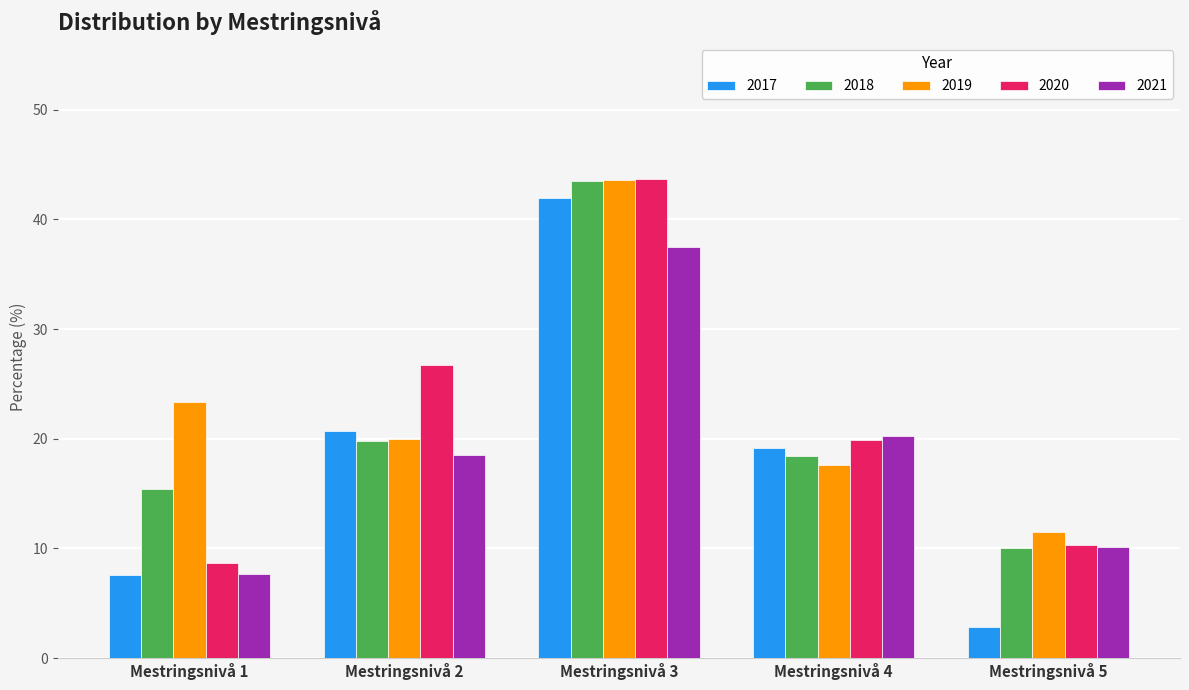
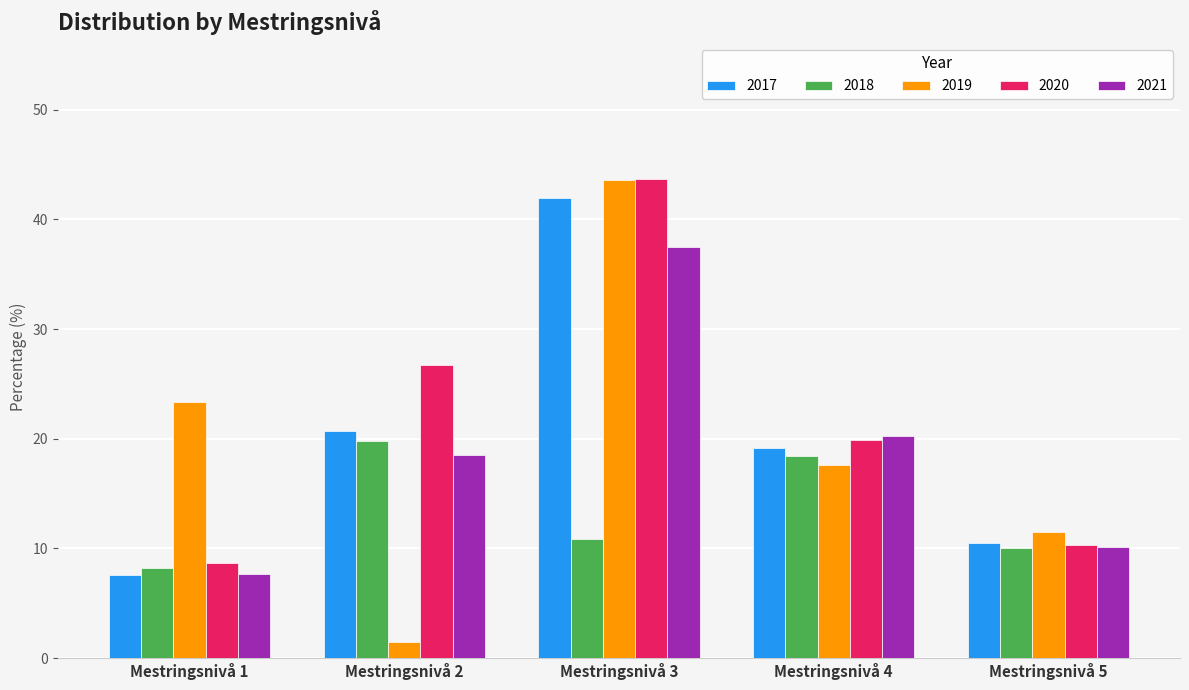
2018, Mestringsnivå 1: 15.4 -> 8.2
2019, Mestringsnivå 2: 20.0 -> 1.5
2018, Mestringsnivå 3: 43.5 -> 10.9
2017, Mestringsnivå 5: 2.8 -> 10.5
